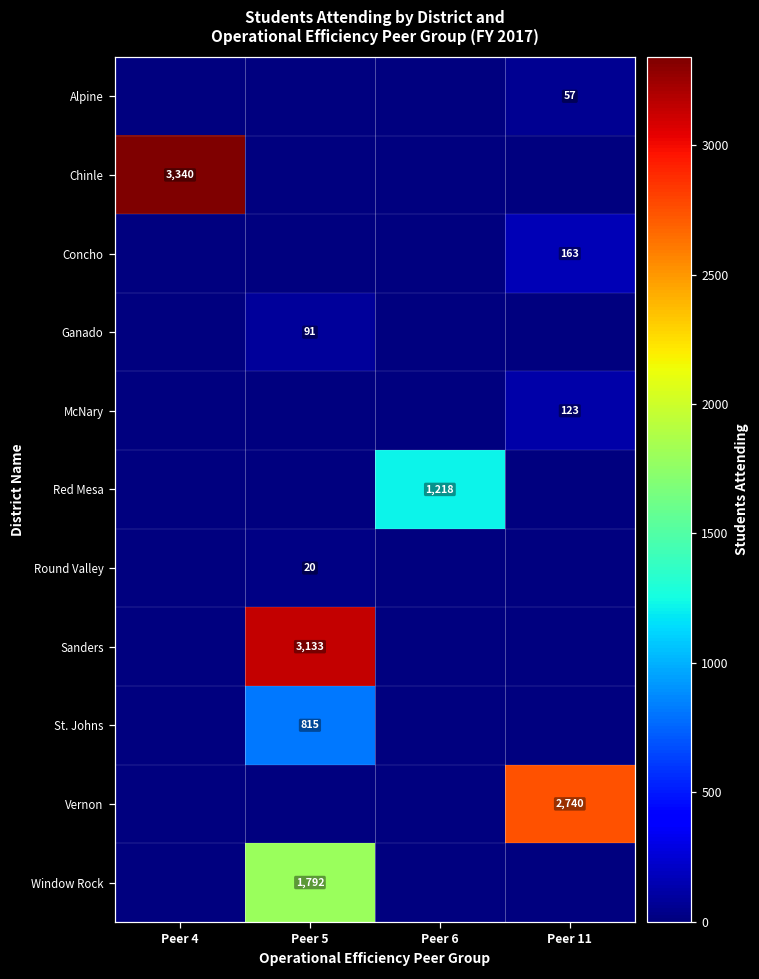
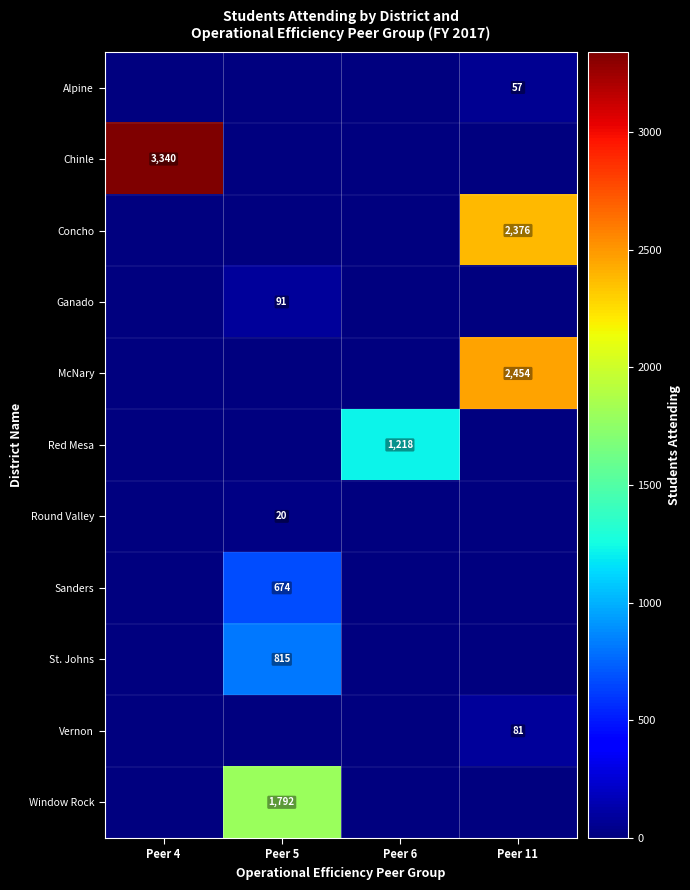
Concho, Peer 11: 163 -> 2,376
McNary, Peer 11: 123 -> 2,454
Sanders, Peer 5: 3,133 -> 674
Vernon, Peer 11: 2,740 -> 81
